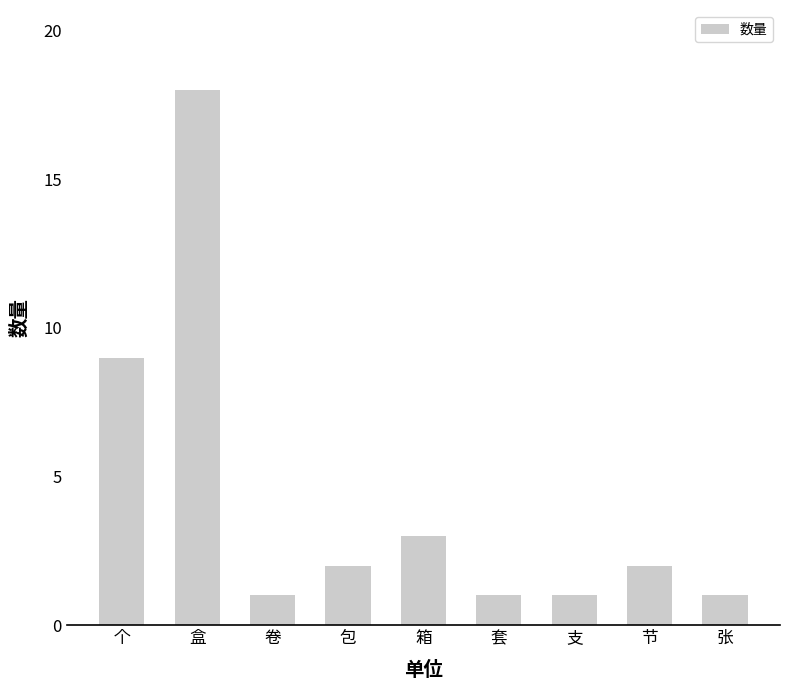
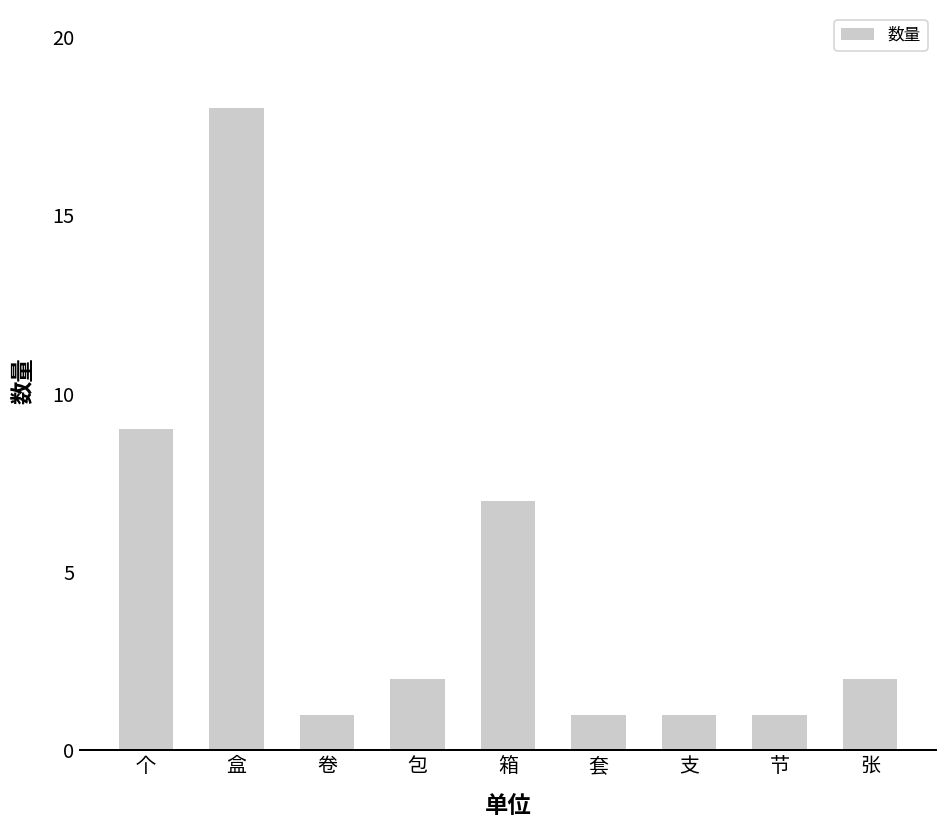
箱: 3 -> 7
节: 2 -> 1
张: 1 -> 2
